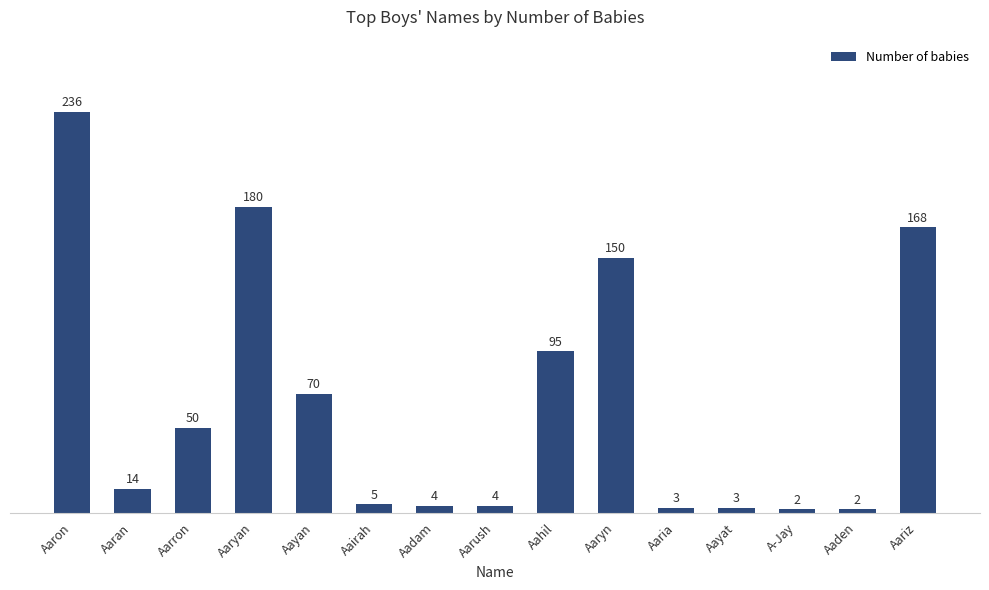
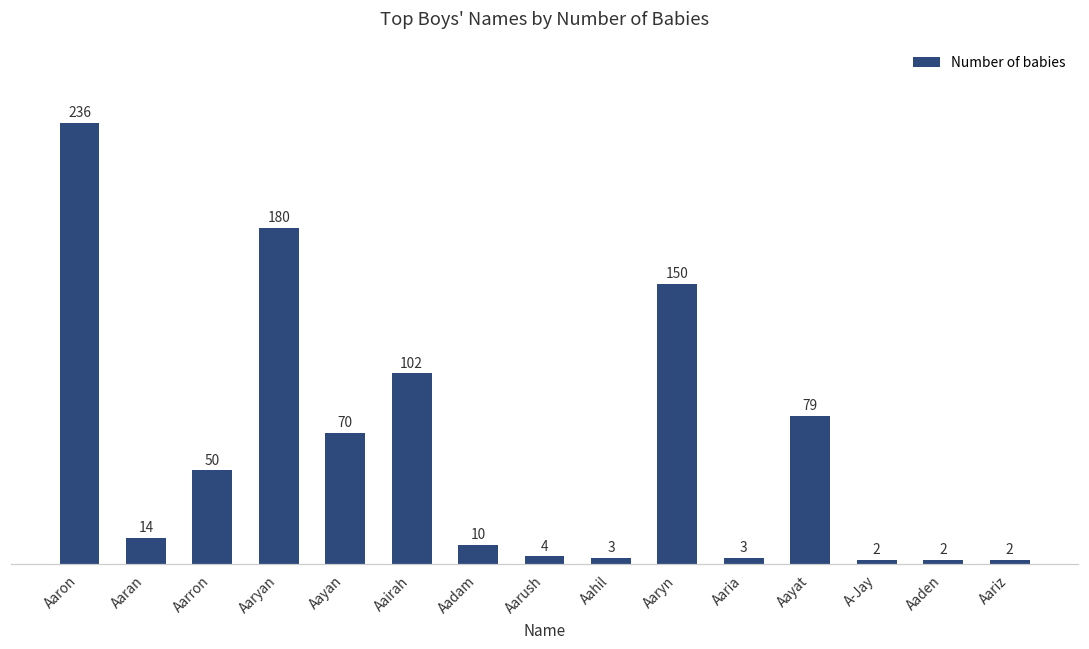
Aairah: 5 -> 102
Aadam: 4 -> 10
Aahil: 95 -> 3
Aayat: 3 -> 79
Aariz: 168 -> 2
